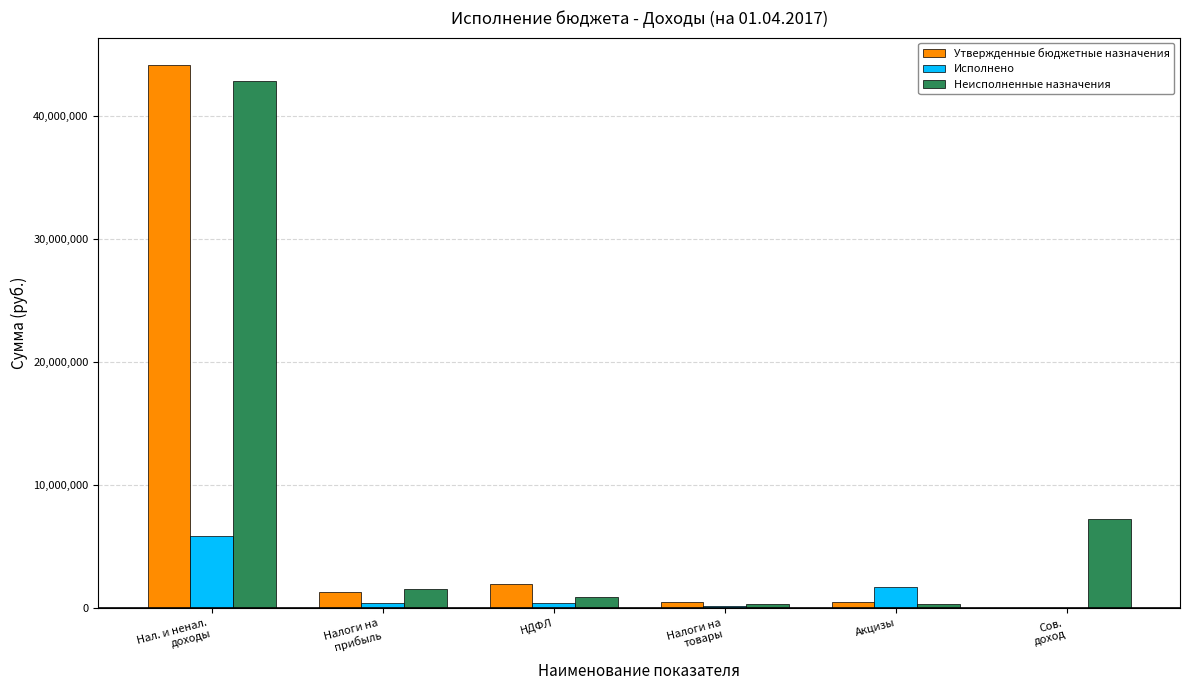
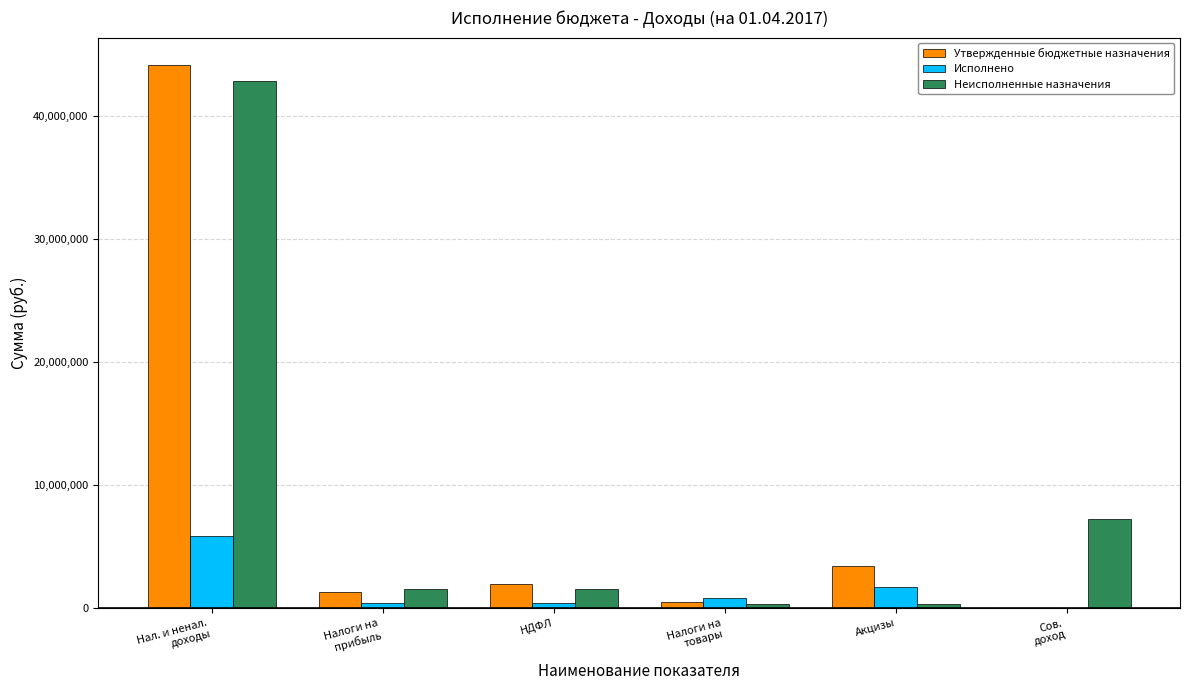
Неисполненные назначения, НДФЛ: 900,000 -> 1,600,000
Исполнено, Налоги на товары: 200,000 -> 900,000
Утвержденные бюджетные назначения, Акцизы: 500,000 -> 3,400,000
